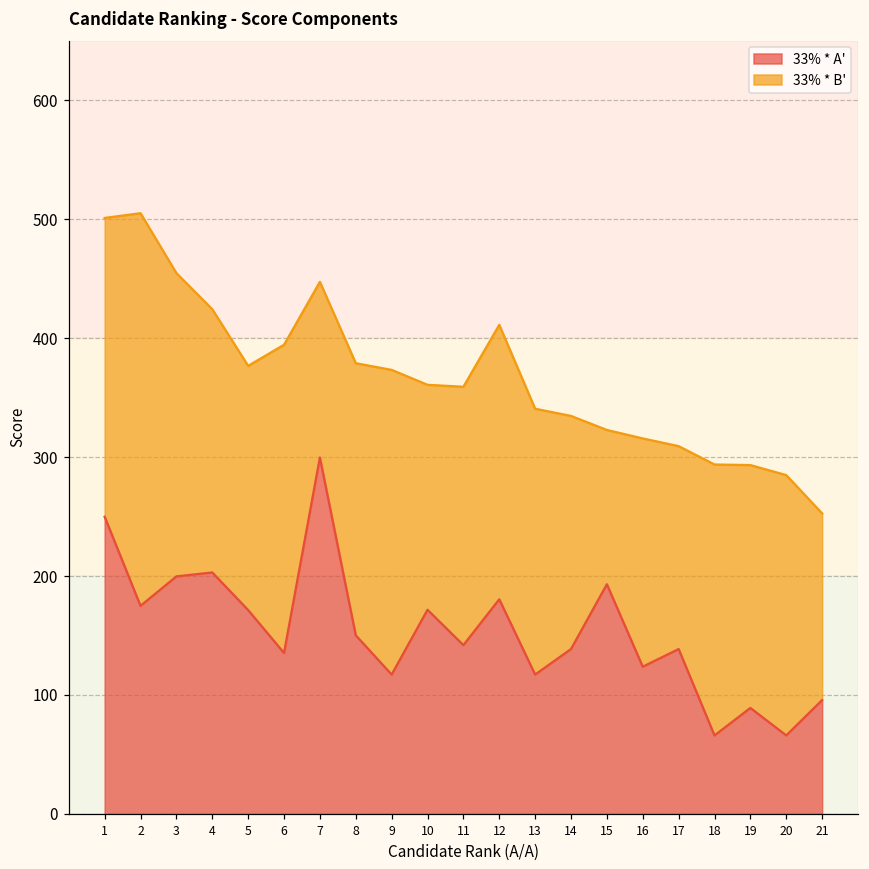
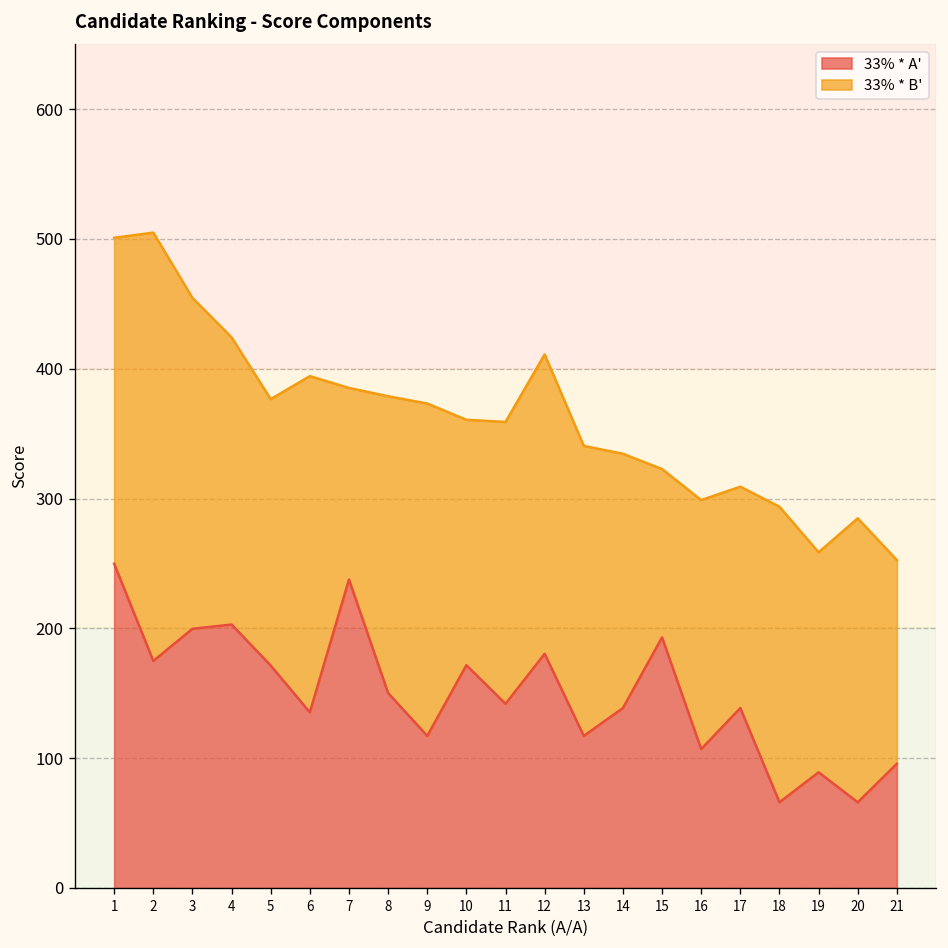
33% * A', 7: 300 -> 238
33% * A', 16: 124 -> 107
33% * B', 19: 204 -> 169
